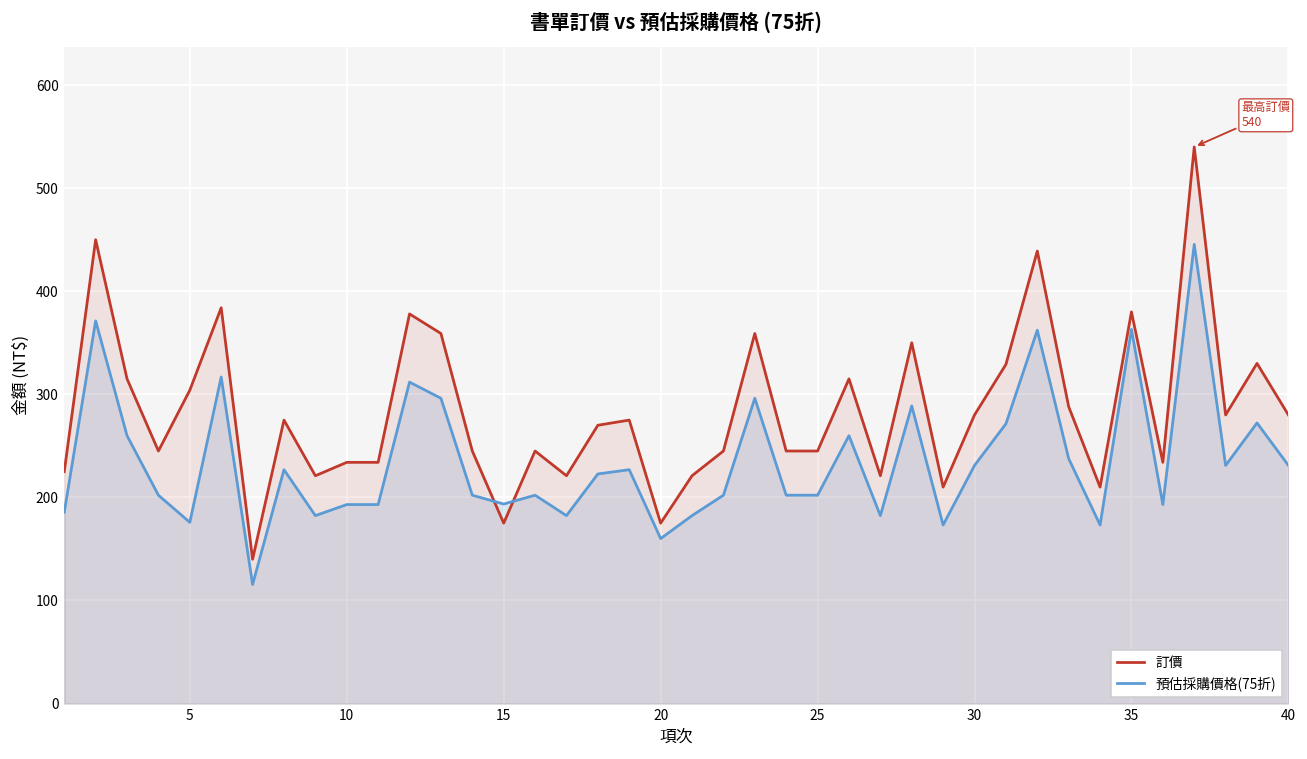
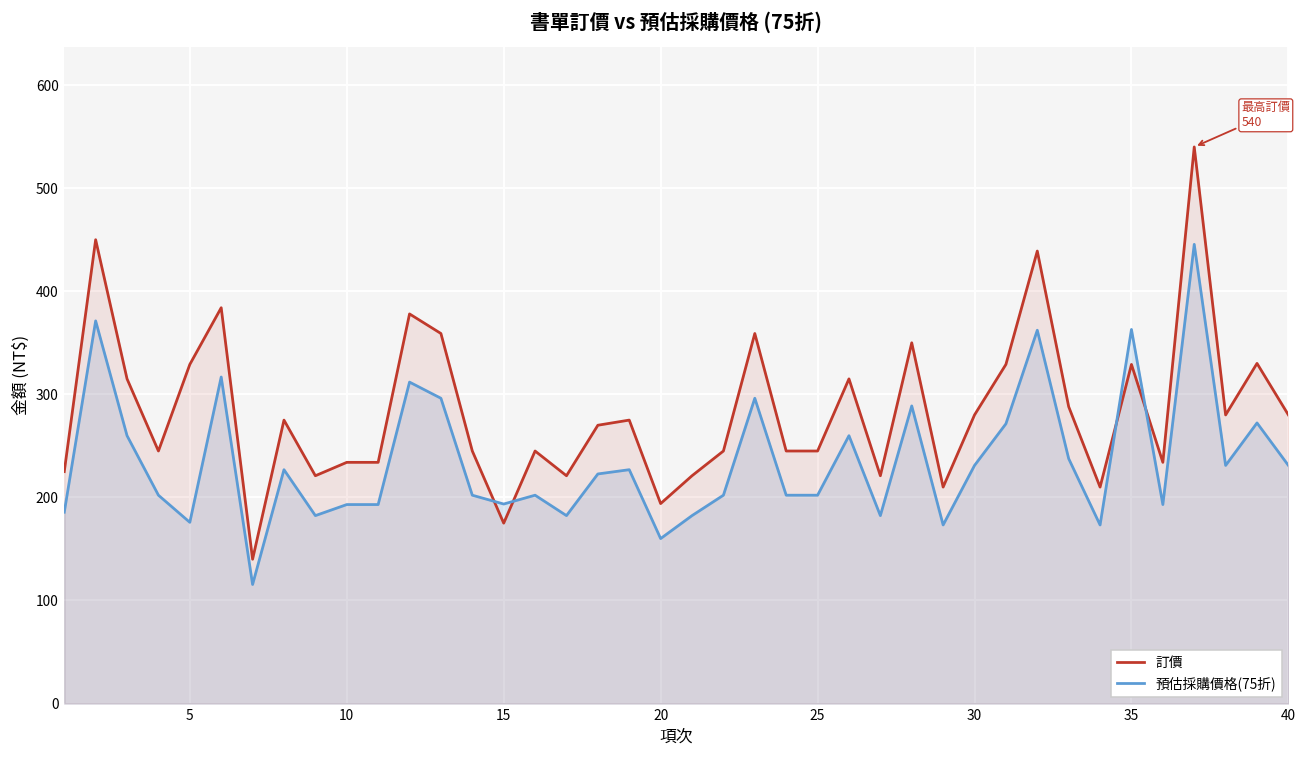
訂價, 5: 300 -> 330
訂價, 20: 180 -> 190
訂價, 35: 380 -> 330
